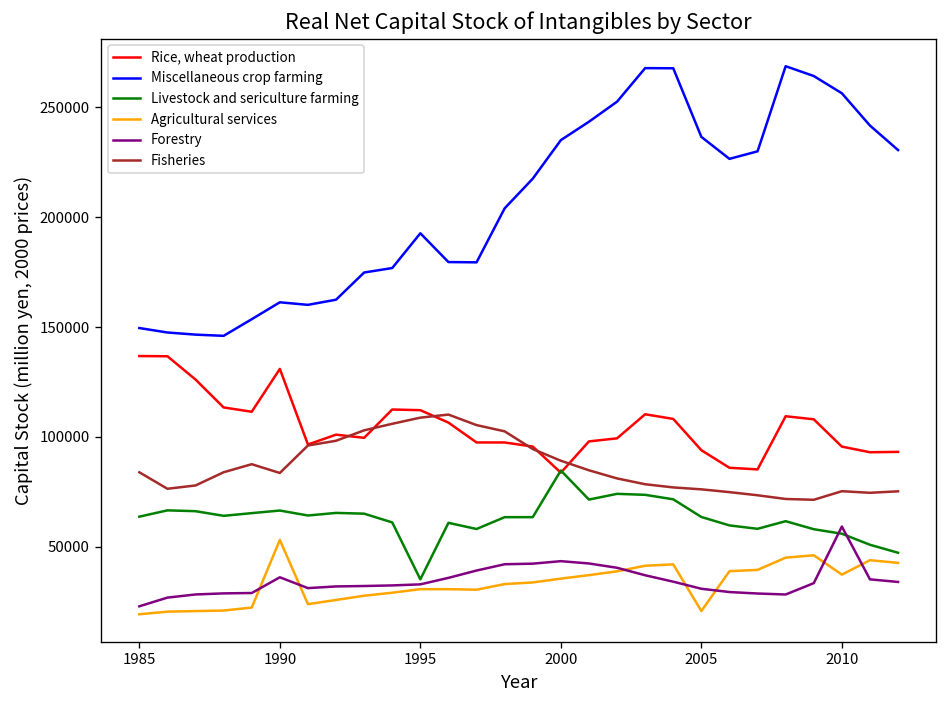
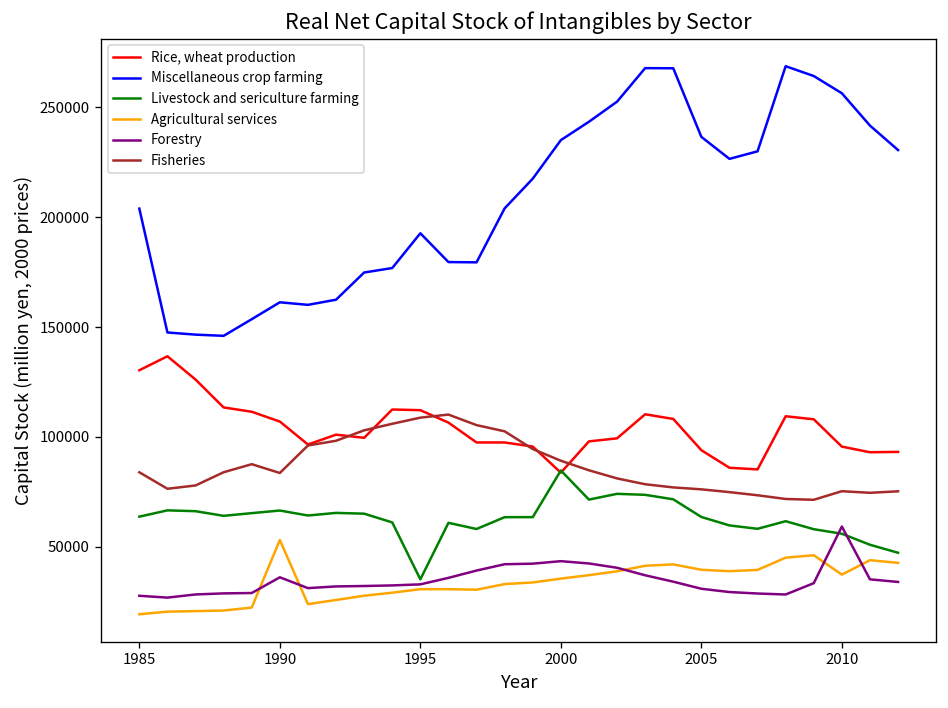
Rice, wheat production, 1985: 137000 -> 130000
Miscellaneous crop farming, 1985: 150000 -> 204000
Forestry, 1985: 23000 -> 28000
Rice, wheat production, 1990: 131000 -> 107000
Agricultural services, 2005: 21000 -> 39000
